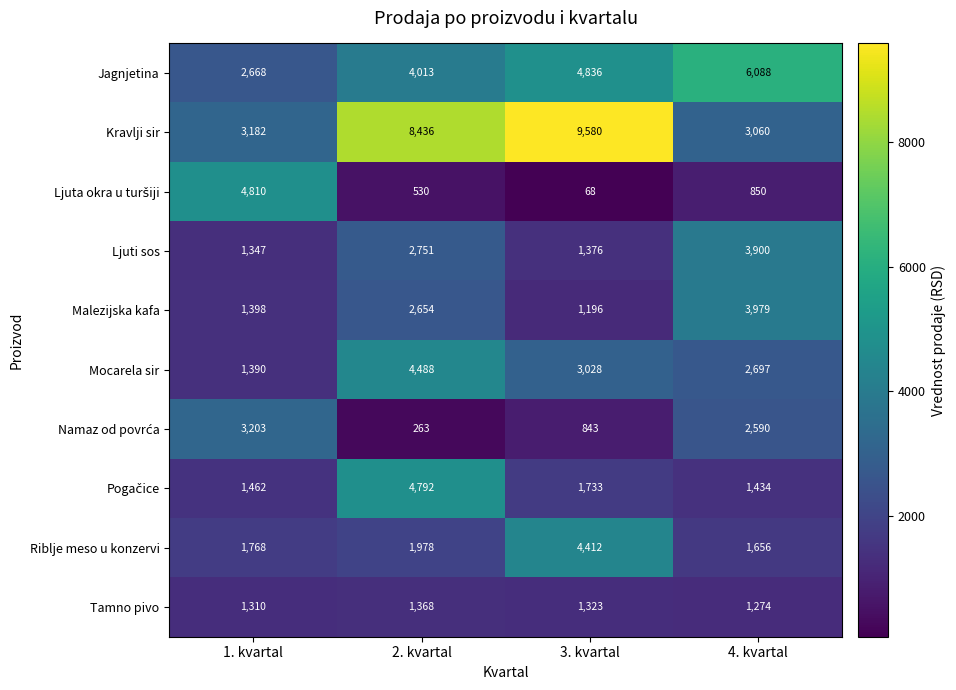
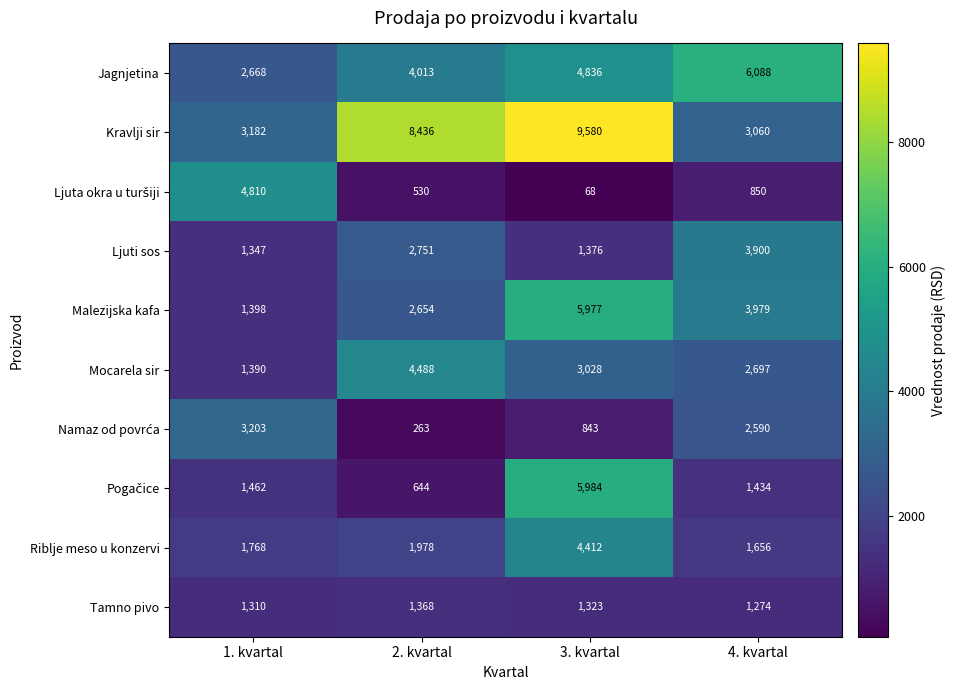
Malezijska kafa, 3. kvartal: 1,196 -> 5,977
Pogačice, 2. kvartal: 4,792 -> 644
Pogačice, 3. kvartal: 1,733 -> 5,984
